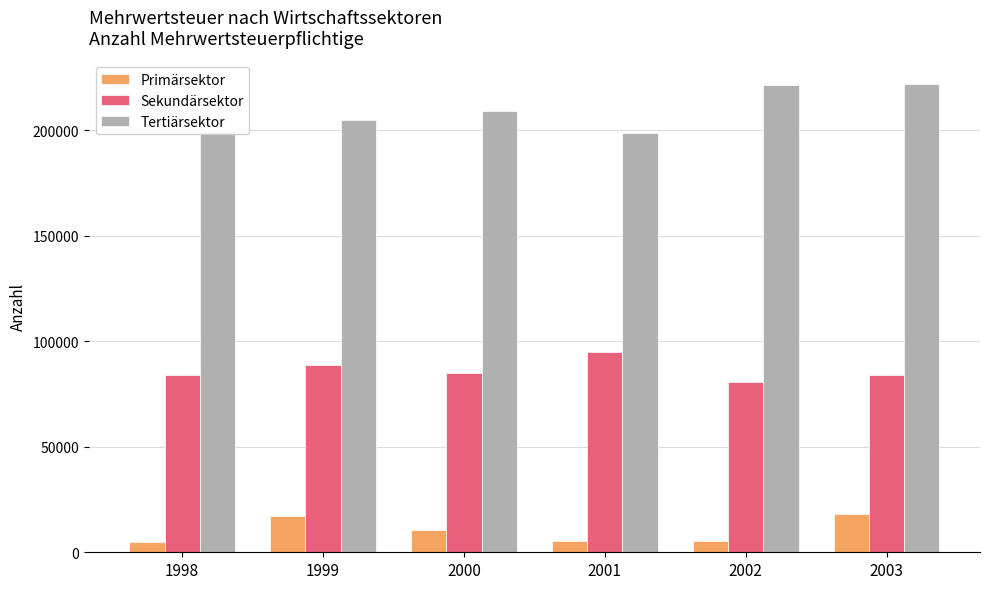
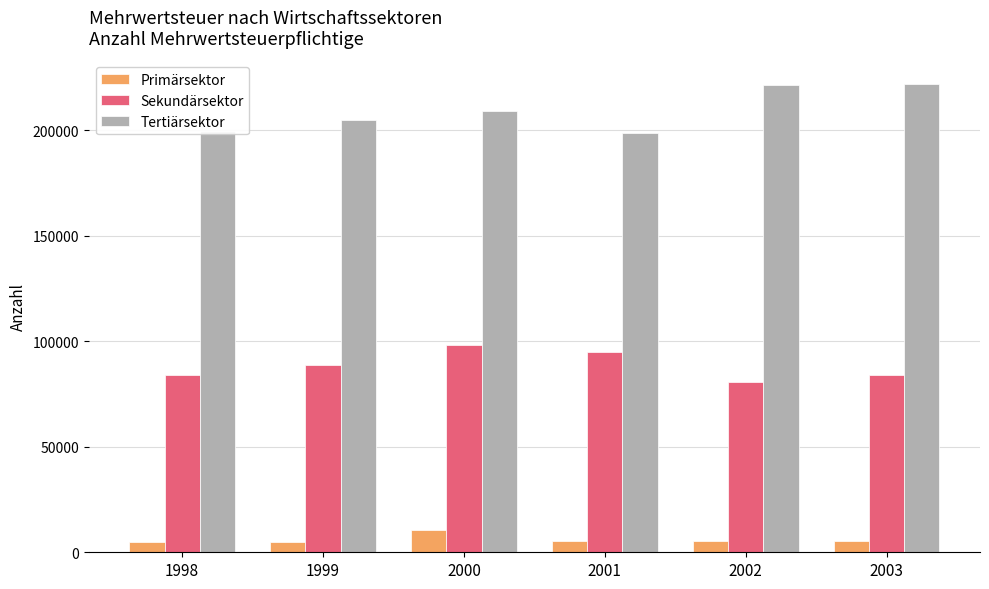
Primärsektor, 1999: 17000 -> 5000
Sekundärsektor, 2000: 85000 -> 98000
Primärsektor, 2003: 18000 -> 6000
